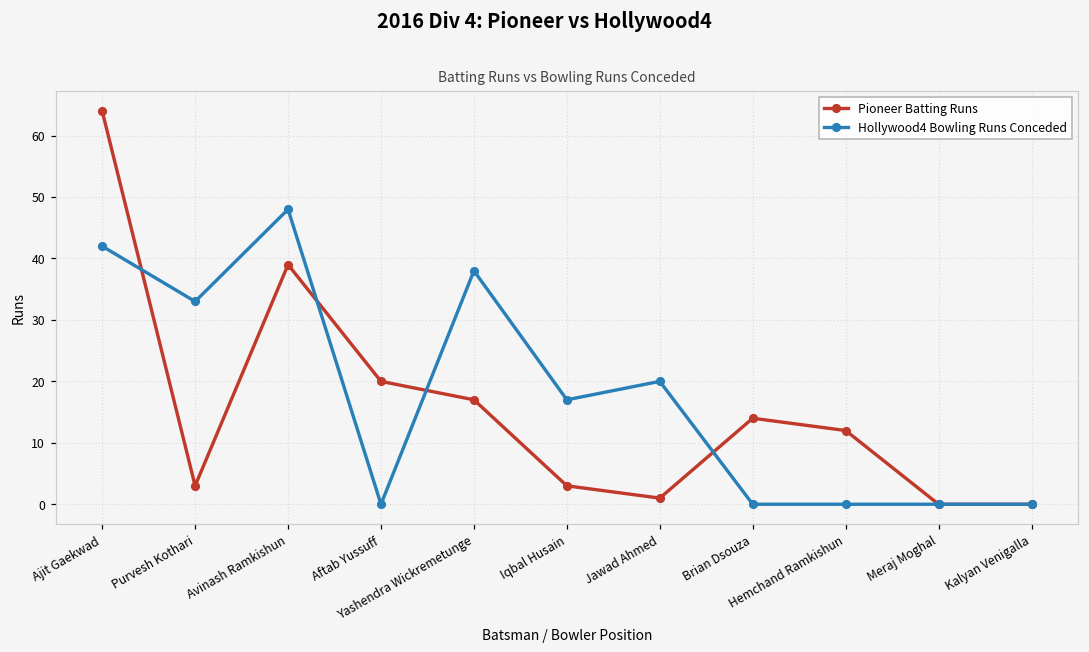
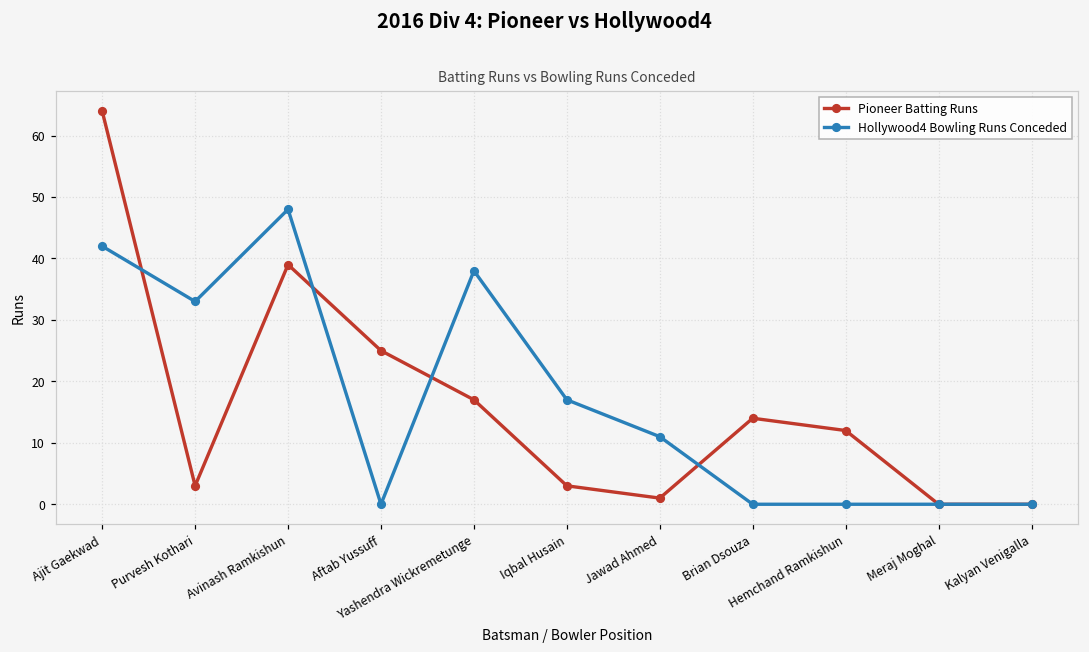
Pioneer Batting Runs, Aftab Yussuff: 20 -> 25
Hollywood4 Bowling Runs Conceded, Jawad Ahmed: 20 -> 11
